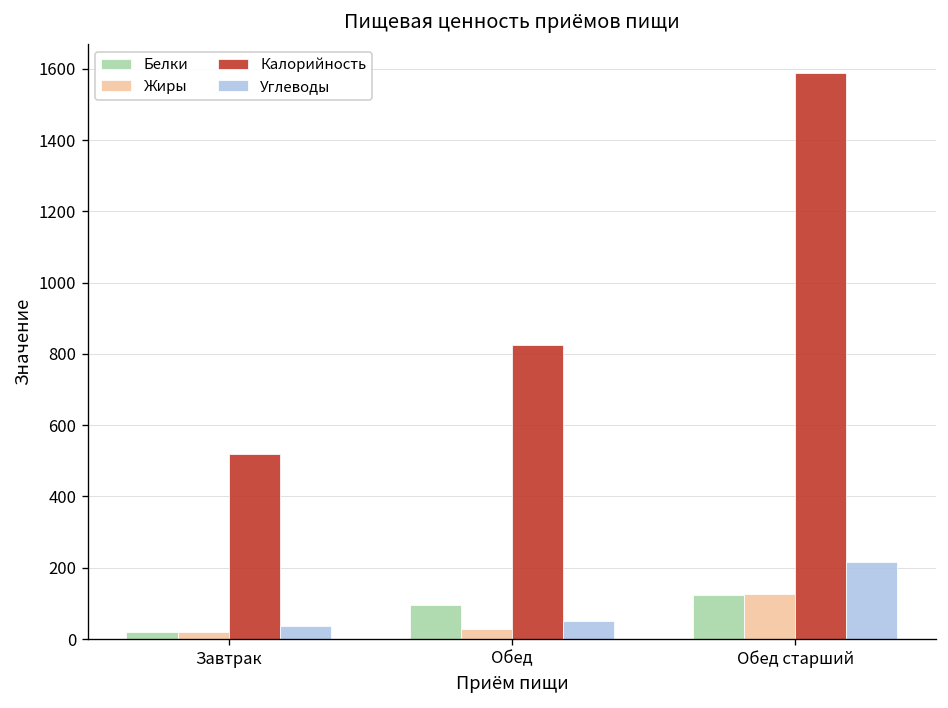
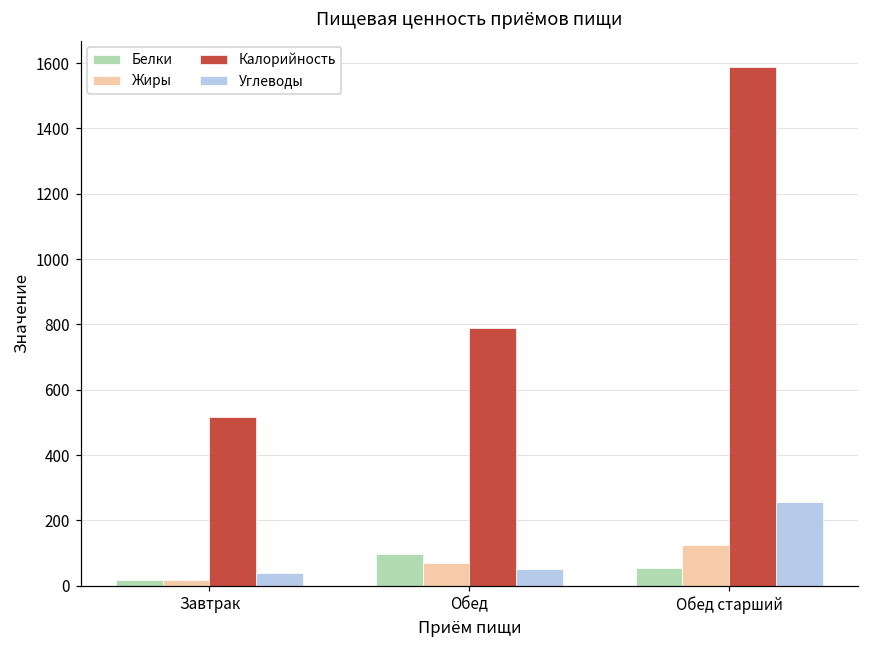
Жиры, Обед: 30 -> 70
Калорийность, Обед: 830 -> 790
Белки, Обед старший: 120 -> 50
Углеводы, Обед старший: 220 -> 260
